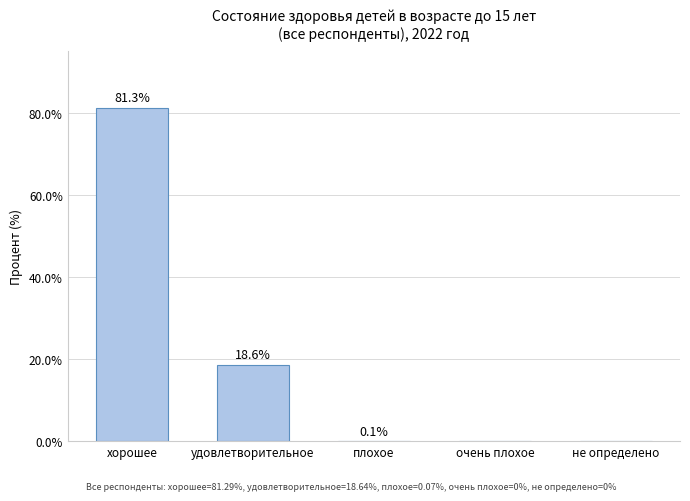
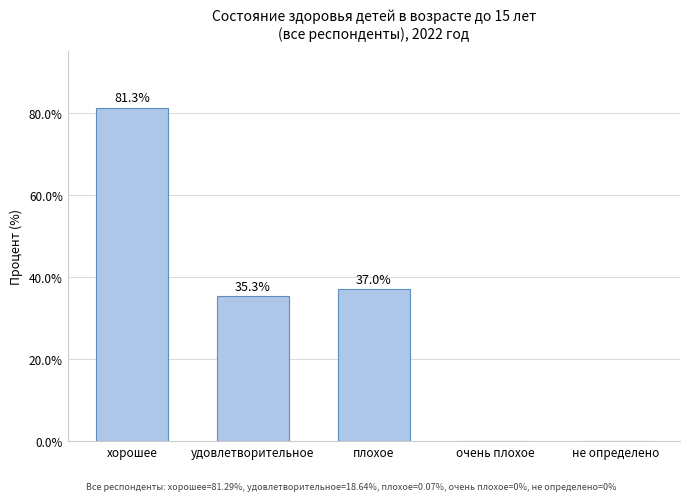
удовлетворительное: 18.6% -> 35.3%
плохое: 0.1% -> 37.0%
